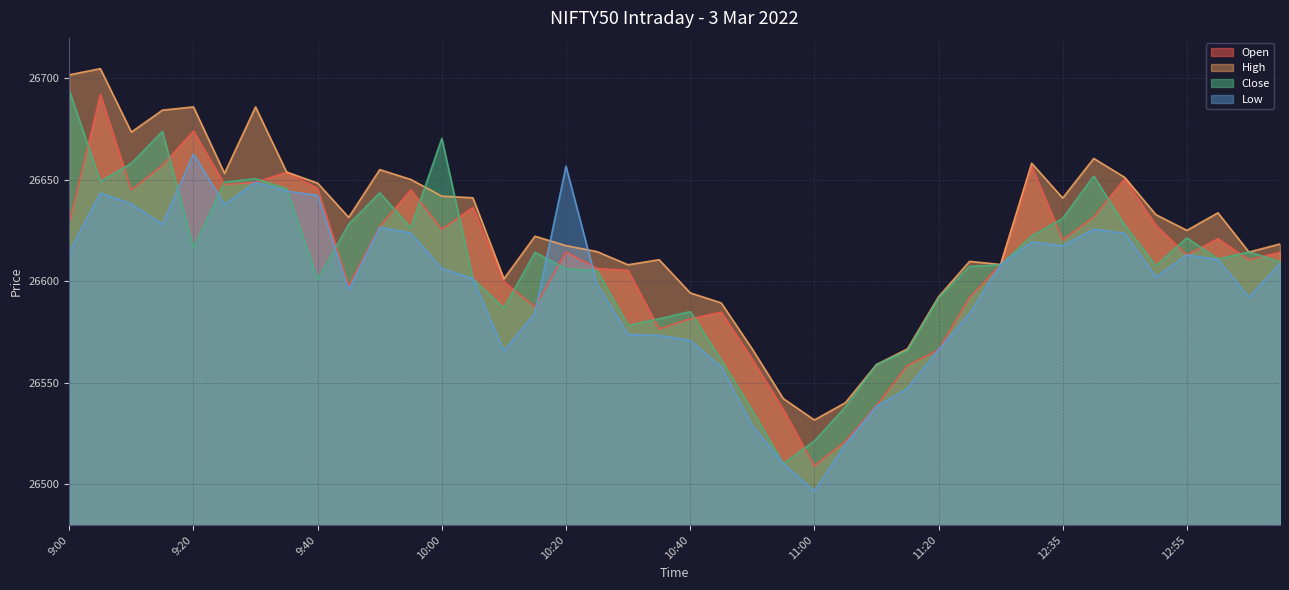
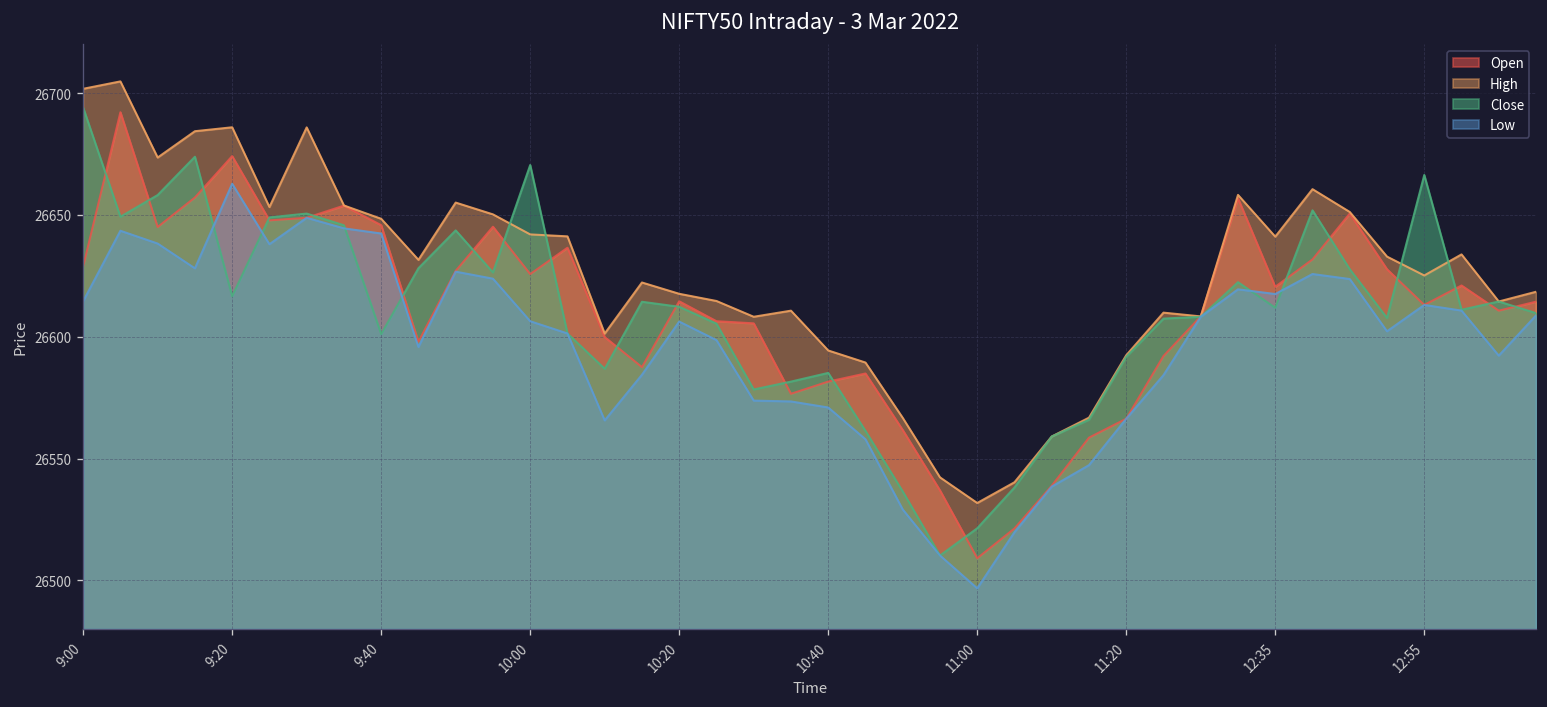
Close, 10:20: 26606 -> 26612
Low, 10:20: 26657 -> 26606
Close, 12:35: 26631 -> 26612
Close, 12:55: 26621 -> 26666
